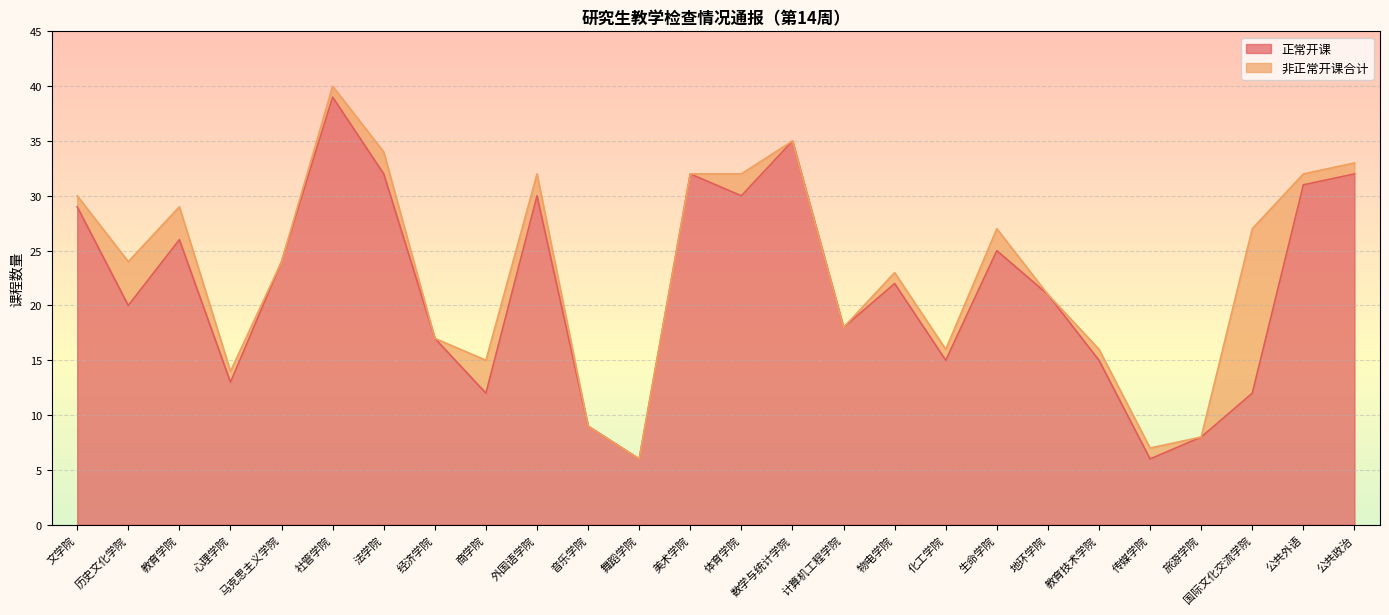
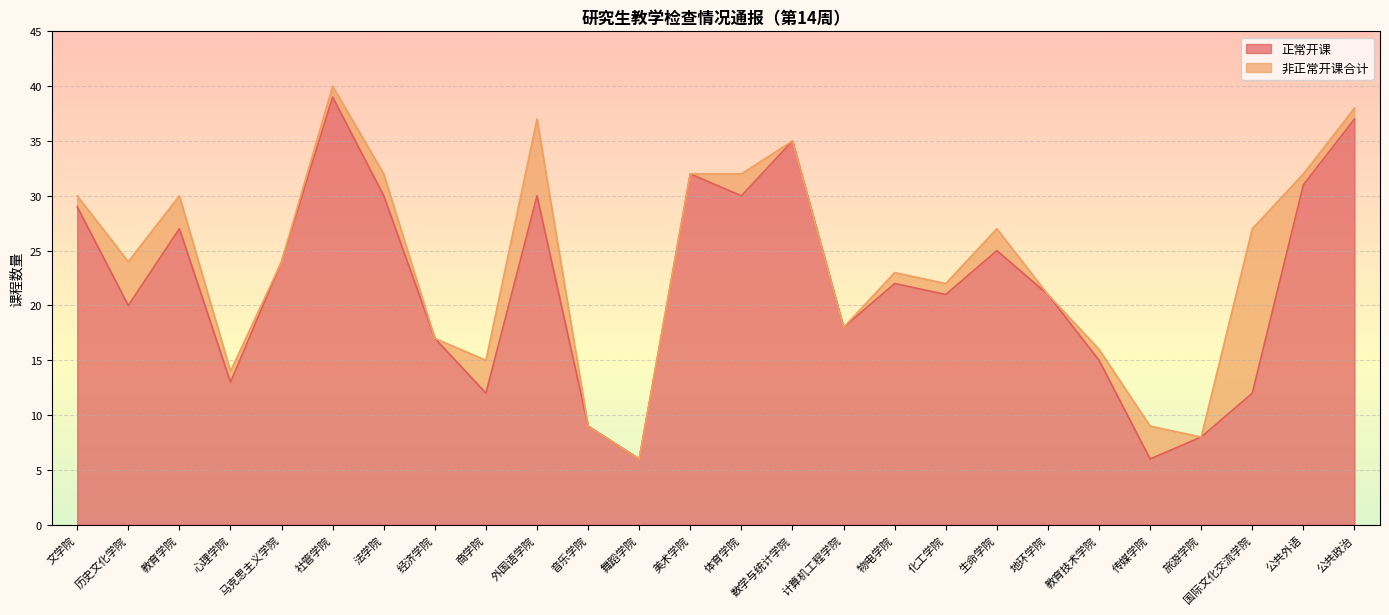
正常开课, 教育学院: 26 -> 27
正常开课, 法学院: 32 -> 30
非正常开课合计, 外国语学院: 2 -> 7
正常开课, 化工学院: 15 -> 21
非正常开课合计, 传媒学院: 1 -> 3
正常开课, 公共政治: 32 -> 37
